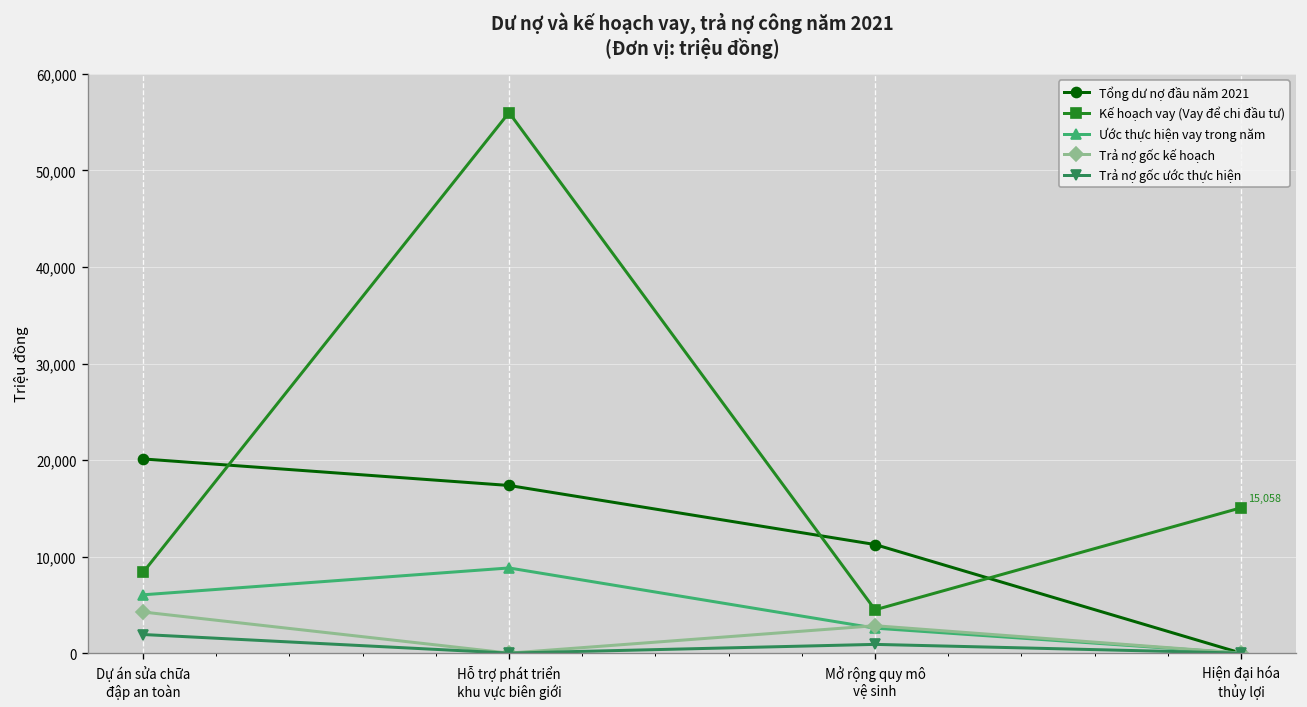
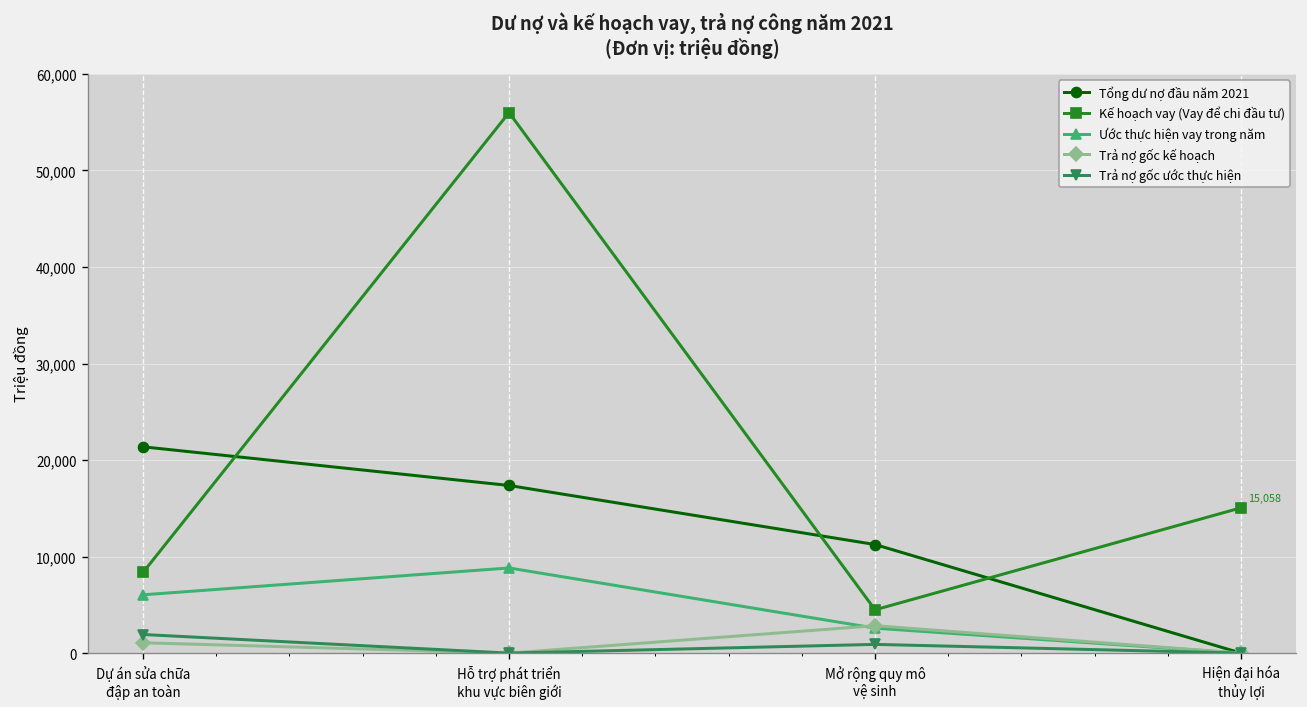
Tổng dư nợ đầu năm 2021, Dự án sửa chữa đập an toàn: 20,000 -> 21,000
Trả nợ gốc kế hoạch, Dự án sửa chữa đập an toàn: 4,000 -> 1,000
